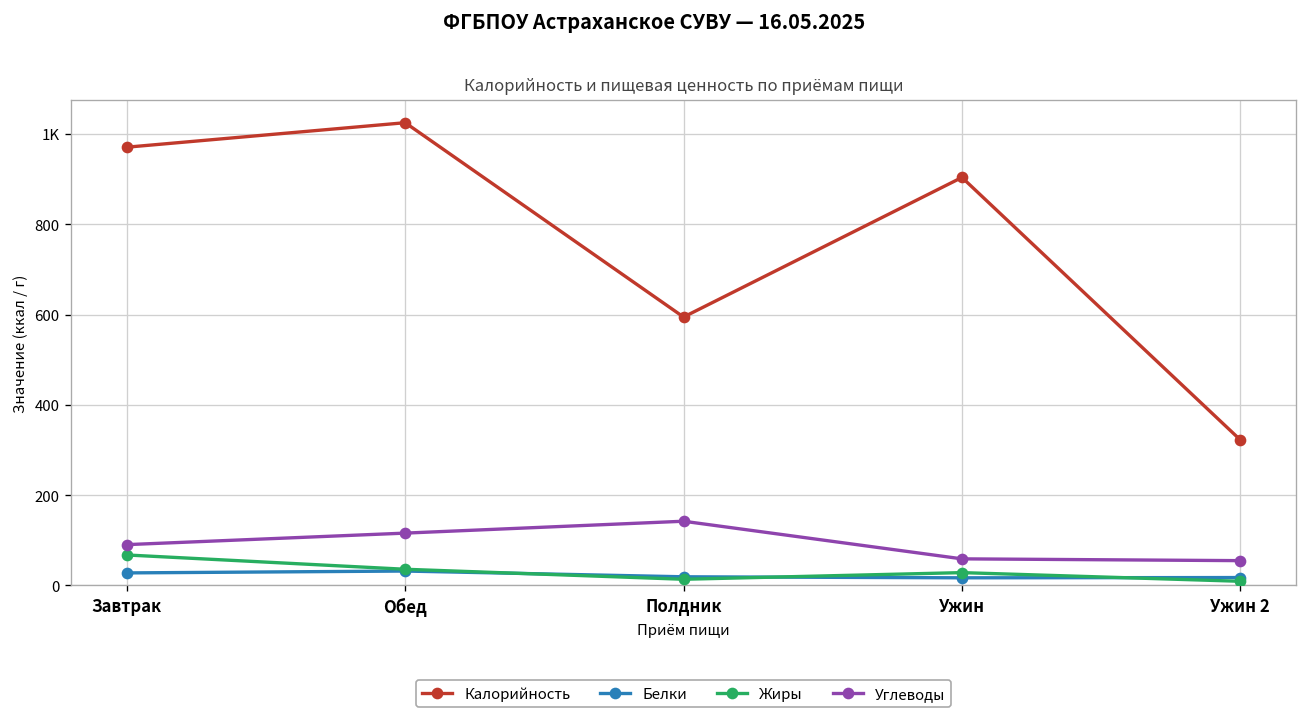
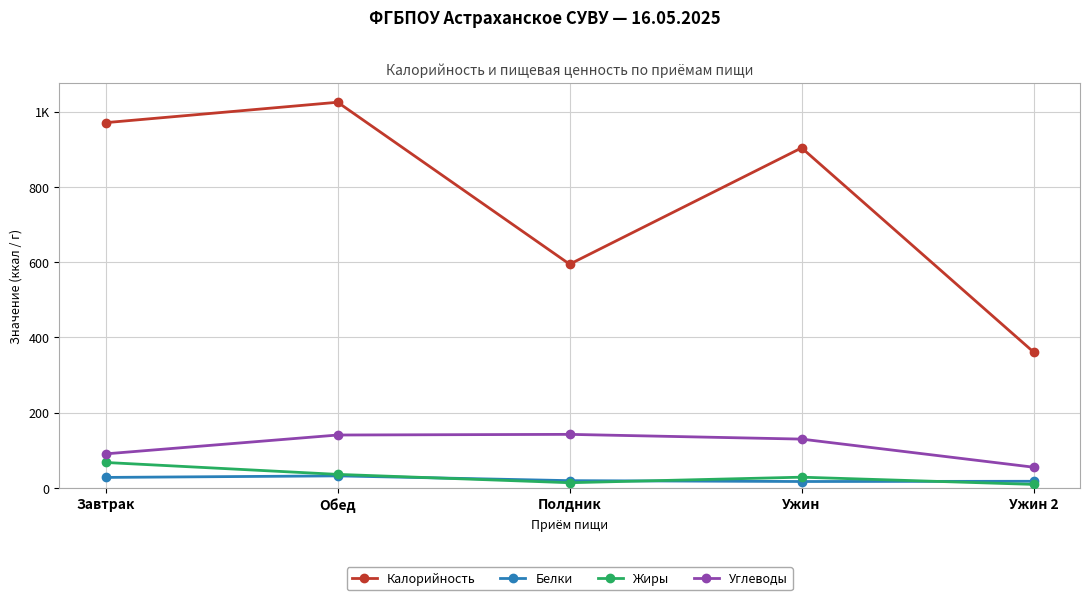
Углеводы, Обед: 120 -> 140
Углеводы, Ужин: 60 -> 130
Калорийность, Ужин 2: 320 -> 360
